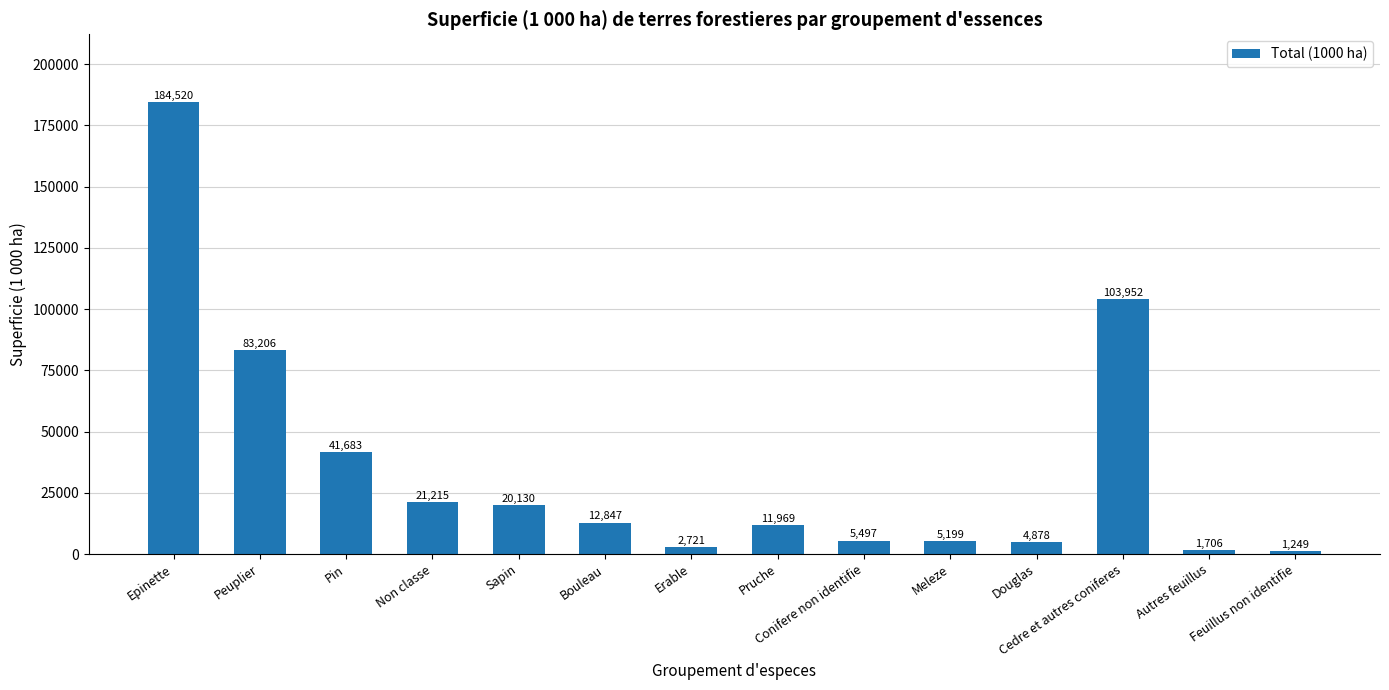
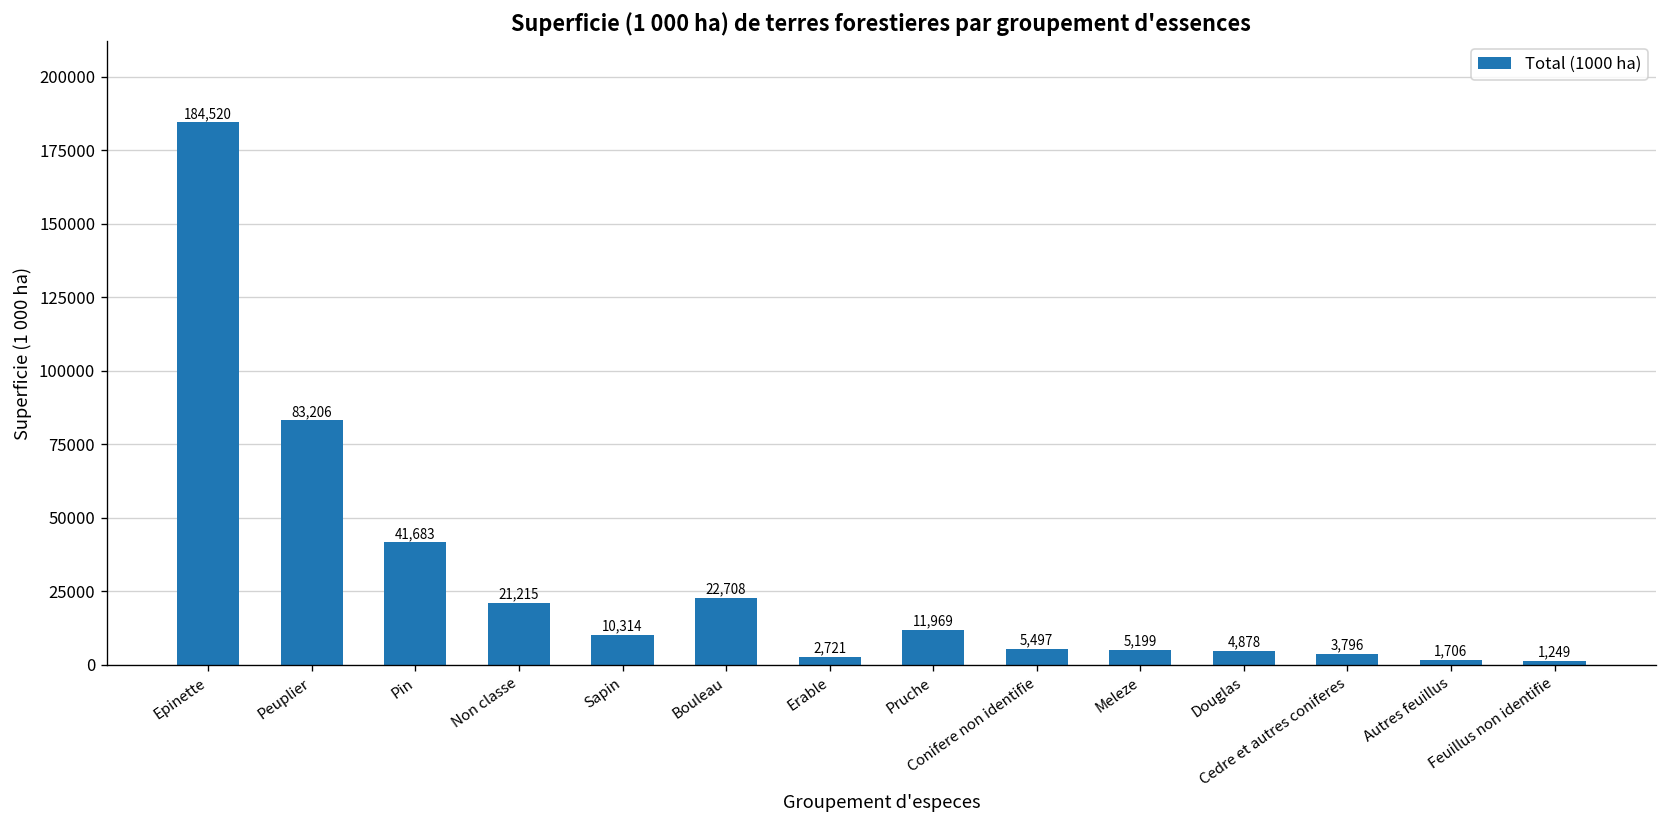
Sapin: 20,130 -> 10,314
Bouleau: 12,847 -> 22,708
Cedre et autres coniferes: 103,952 -> 3,796
